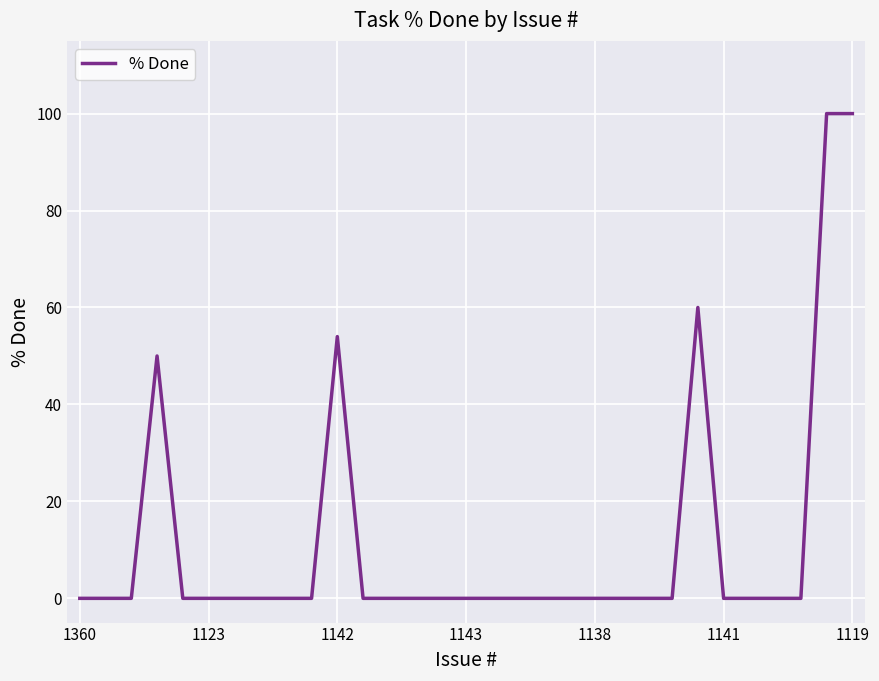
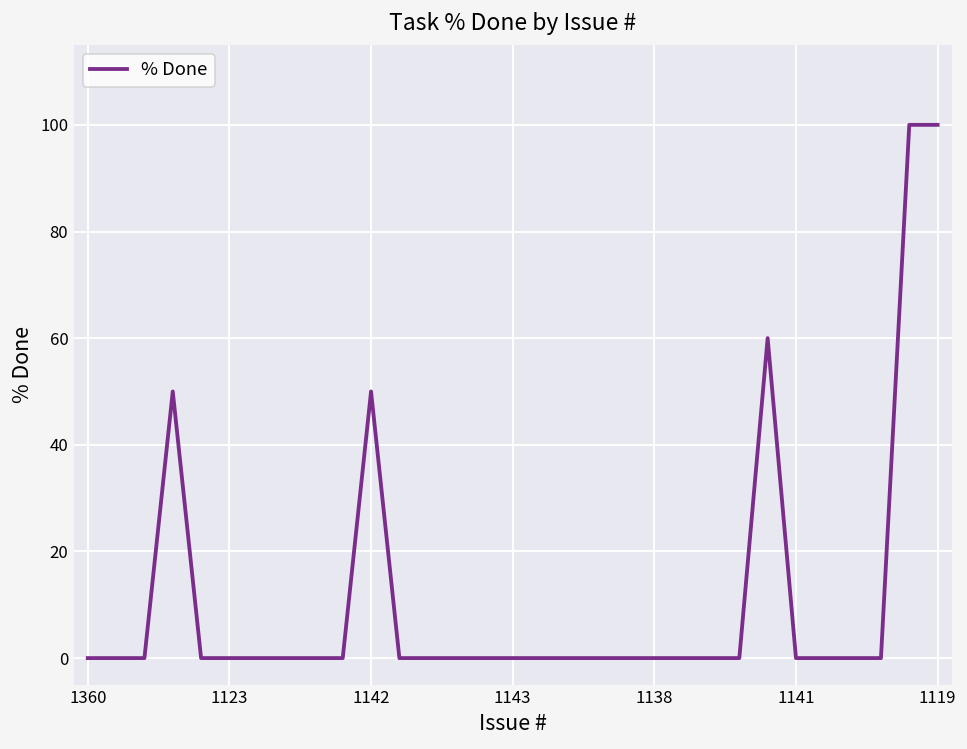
1142: 54 -> 50
